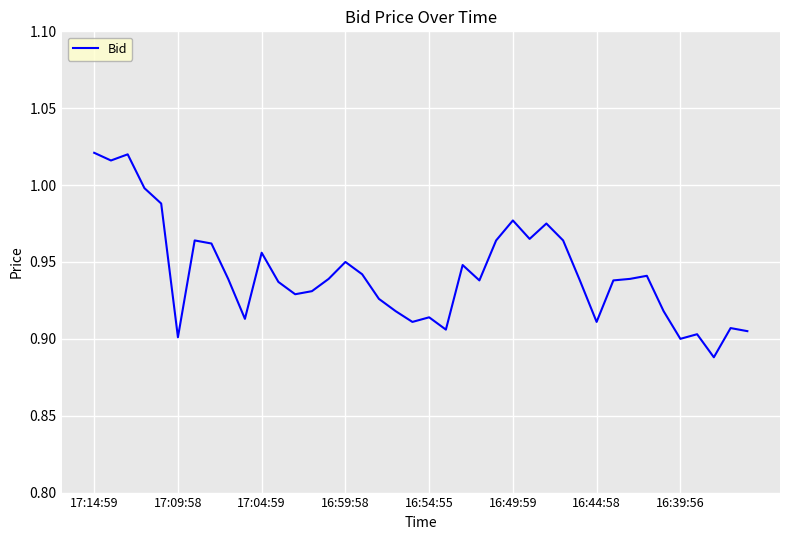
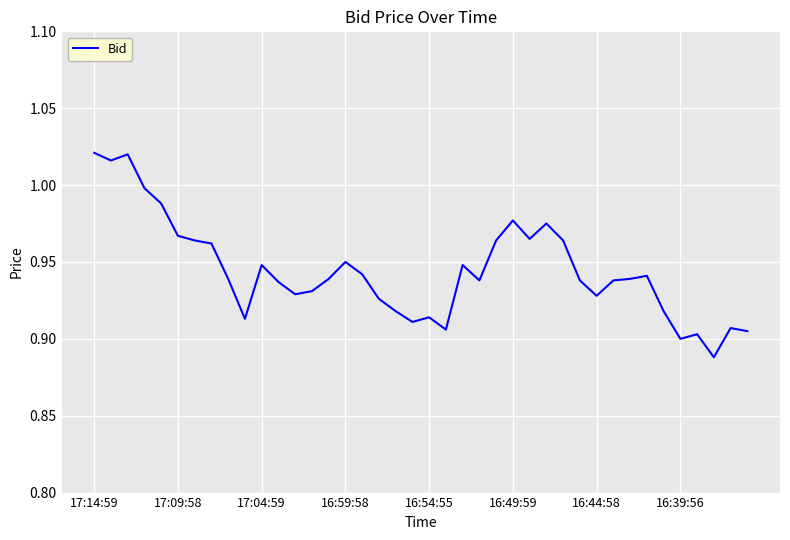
17:09:58: 0.901 -> 0.967
17:04:59: 0.956 -> 0.948
16:44:58: 0.911 -> 0.928
